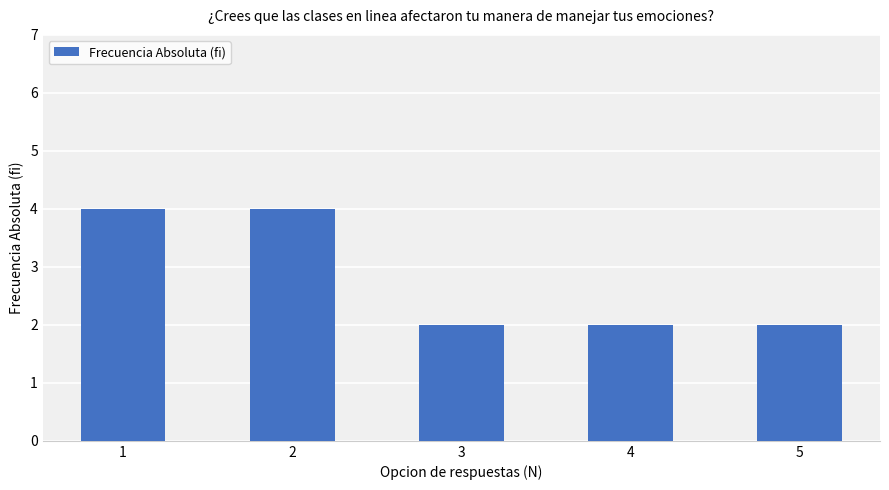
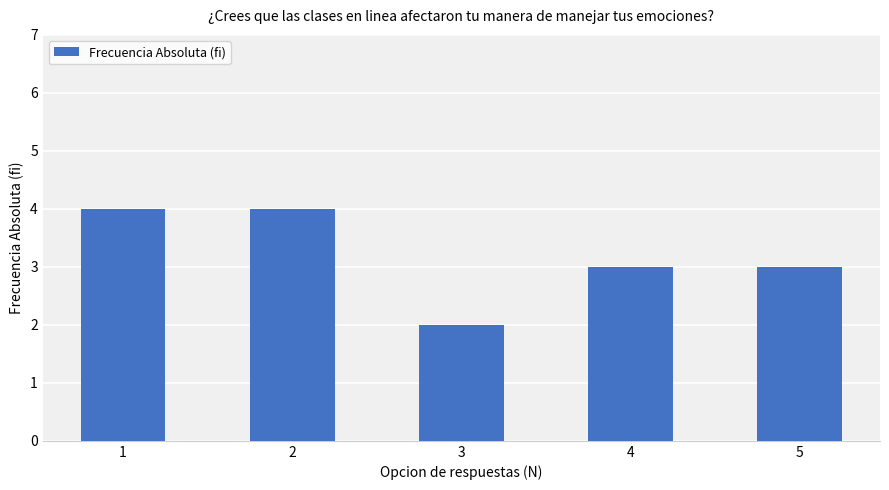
4: 2 -> 3
5: 2 -> 3
